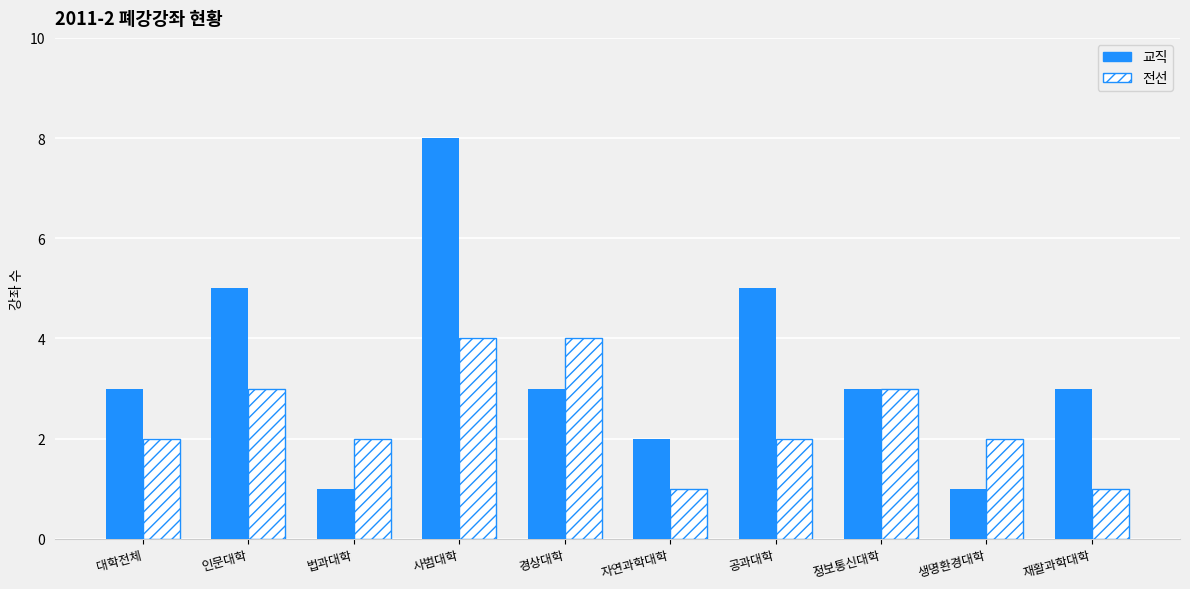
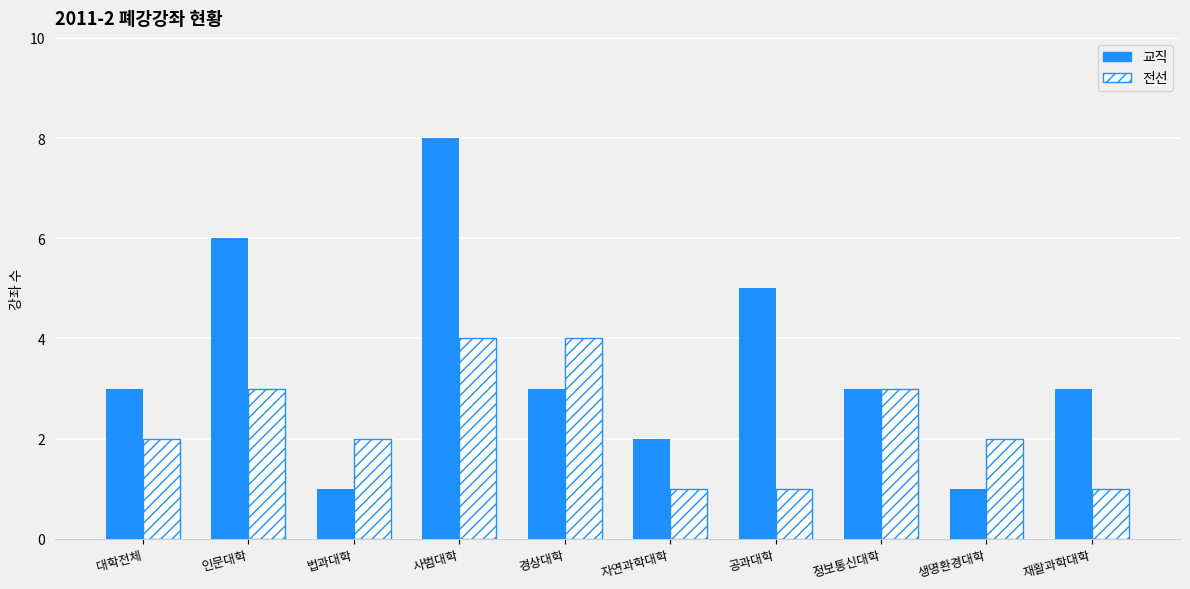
교직, 인문대학: 5 -> 6
전선, 공과대학: 2 -> 1
